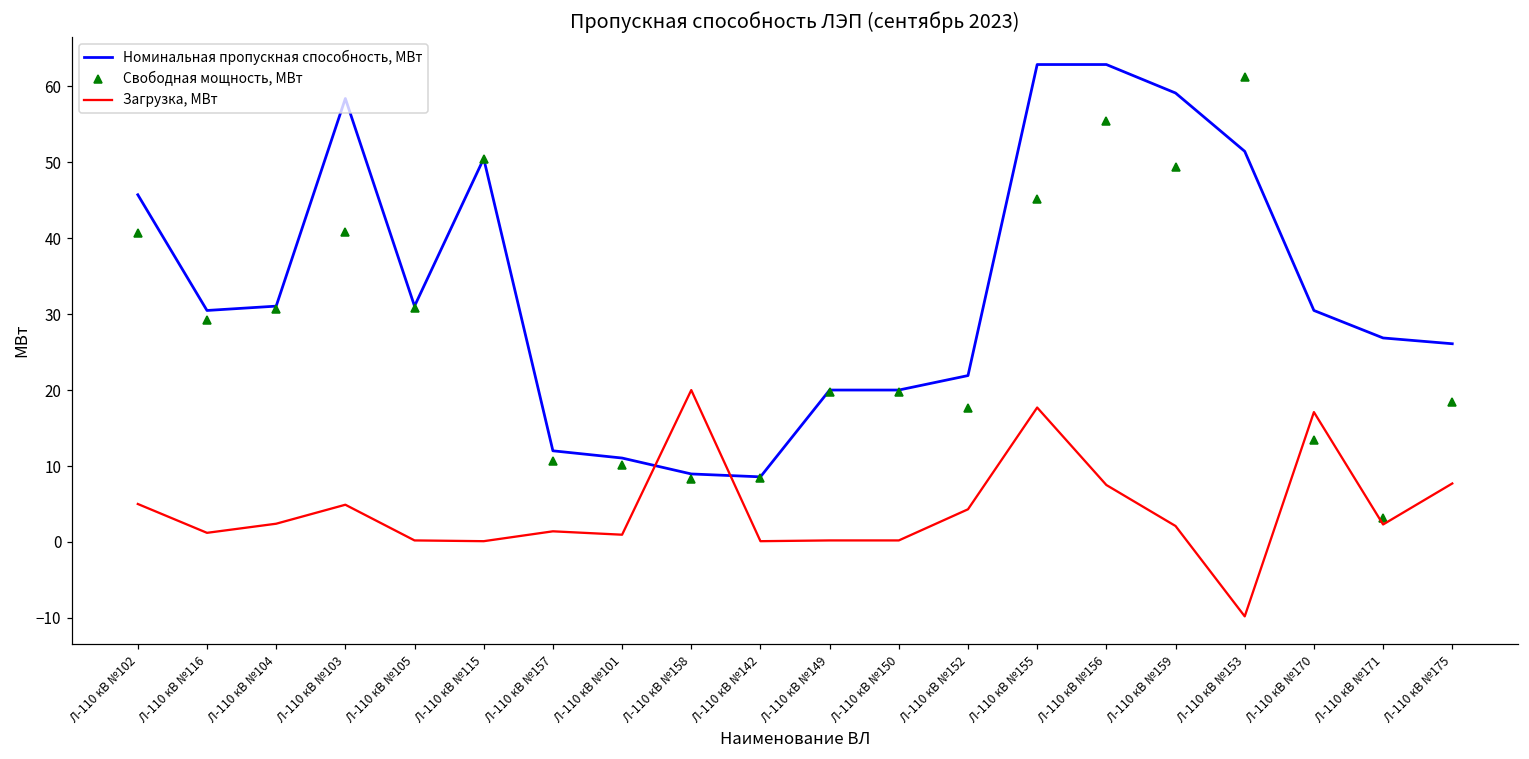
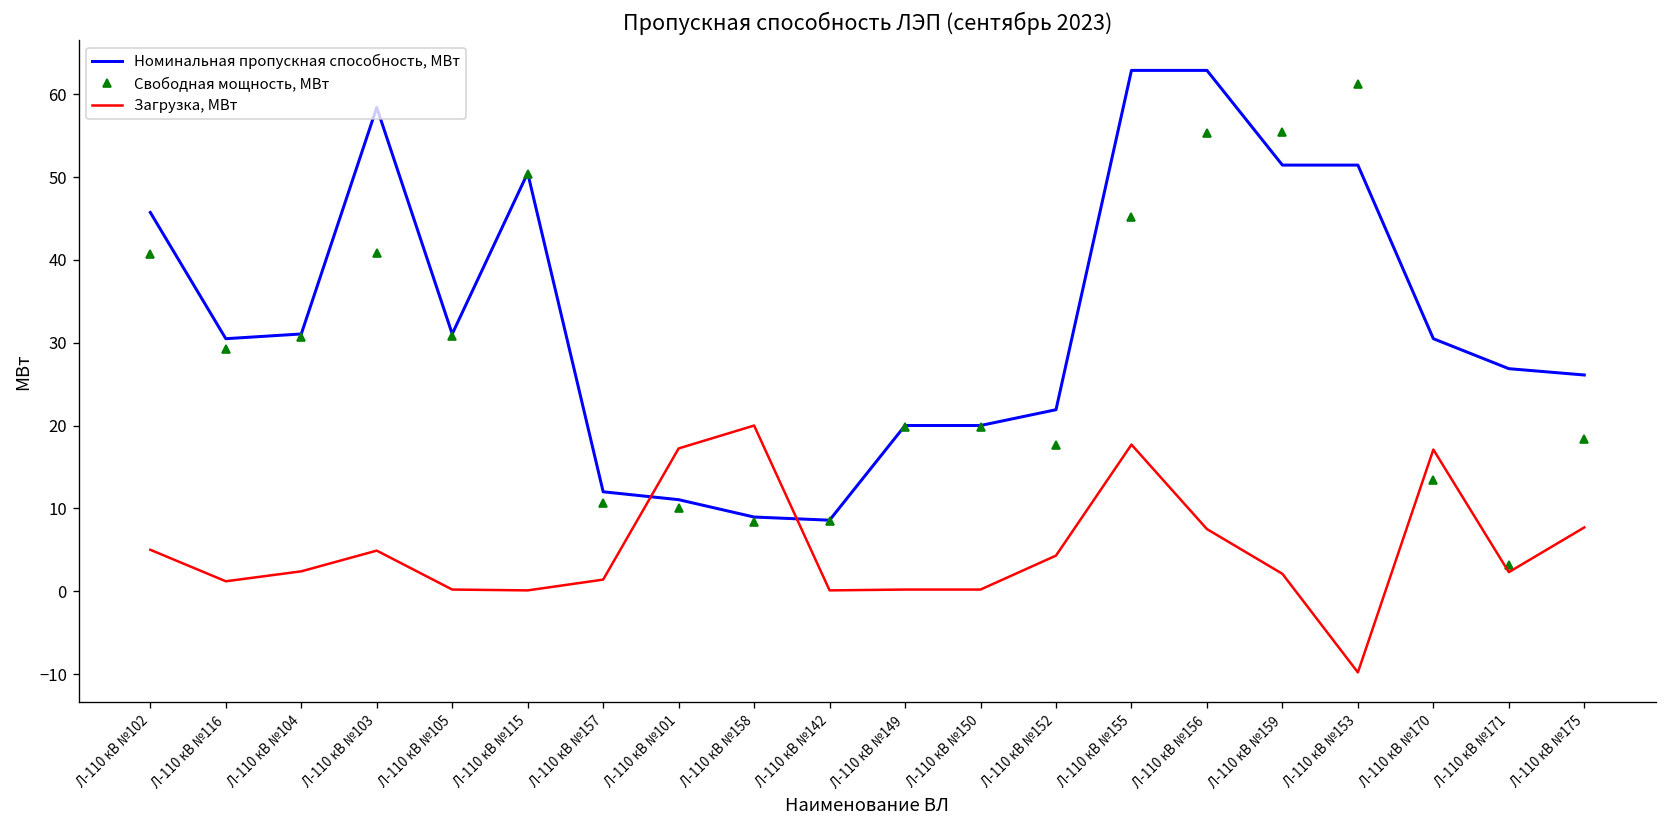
Загрузка, МВт, Л-110 кВ №101: 1 -> 17
Номинальная пропускная способность, МВт, Л-110 кВ №159: 59 -> 51
Свободная мощность, МВт, Л-110 кВ №159: 49 -> 55
